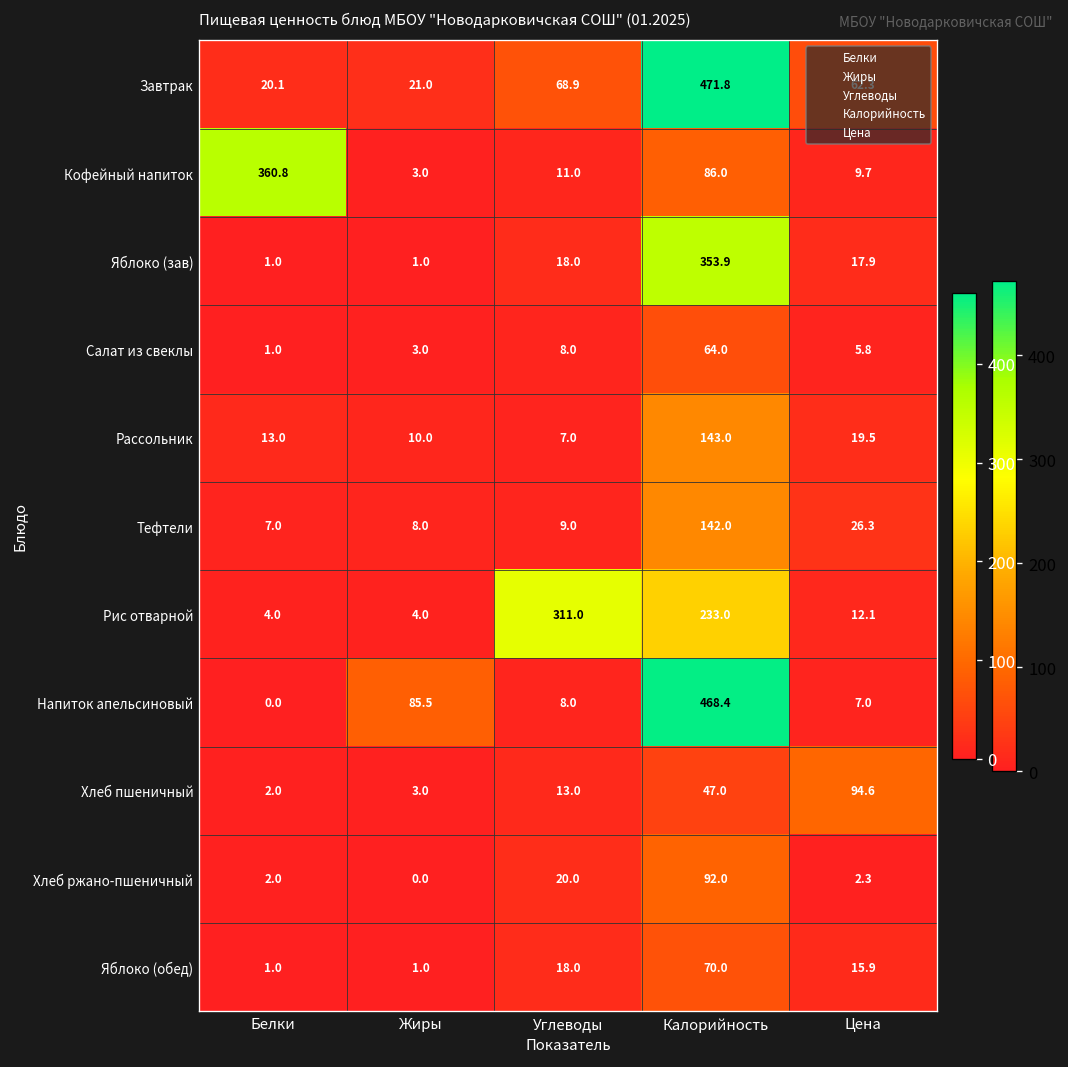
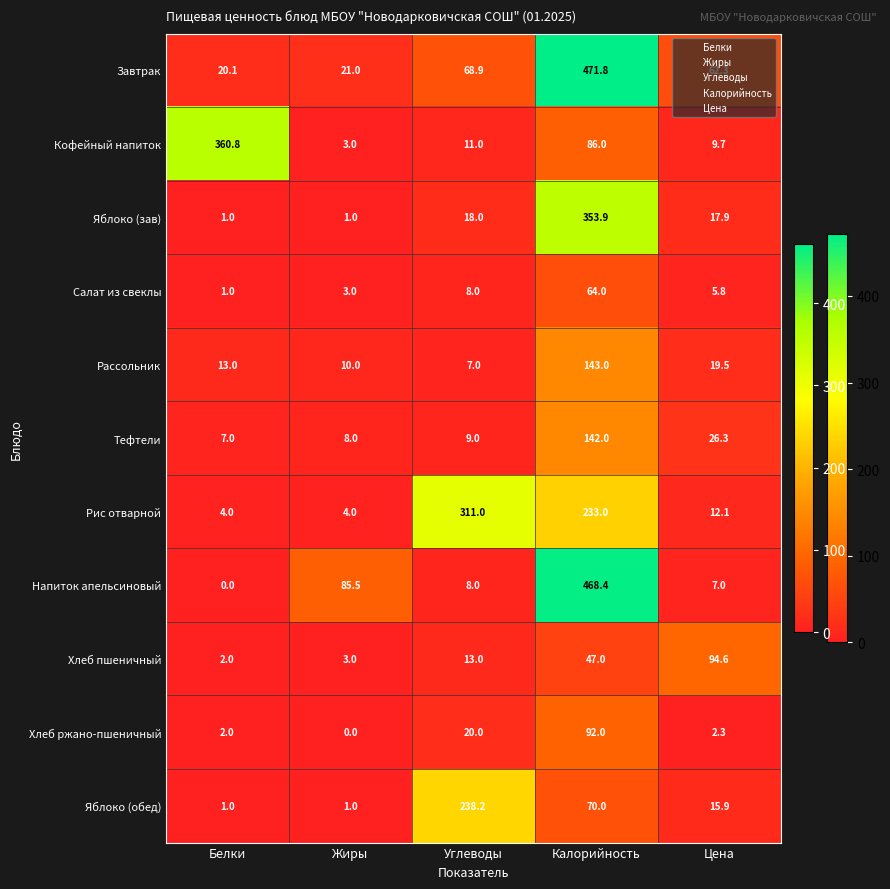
Яблоко (обед), Углеводы: 18.0 -> 238.2
